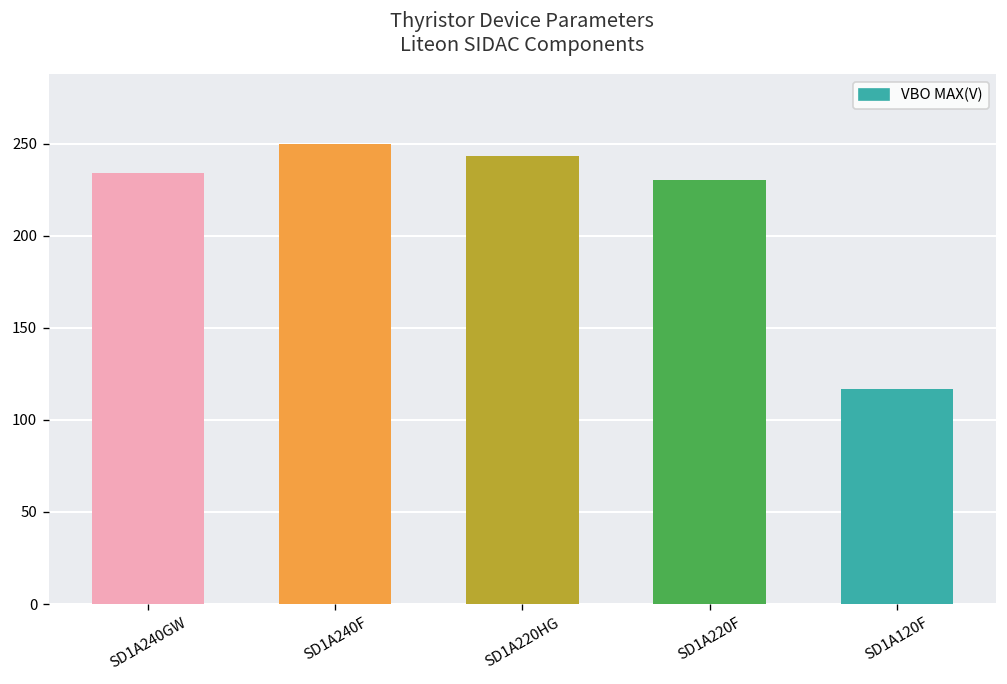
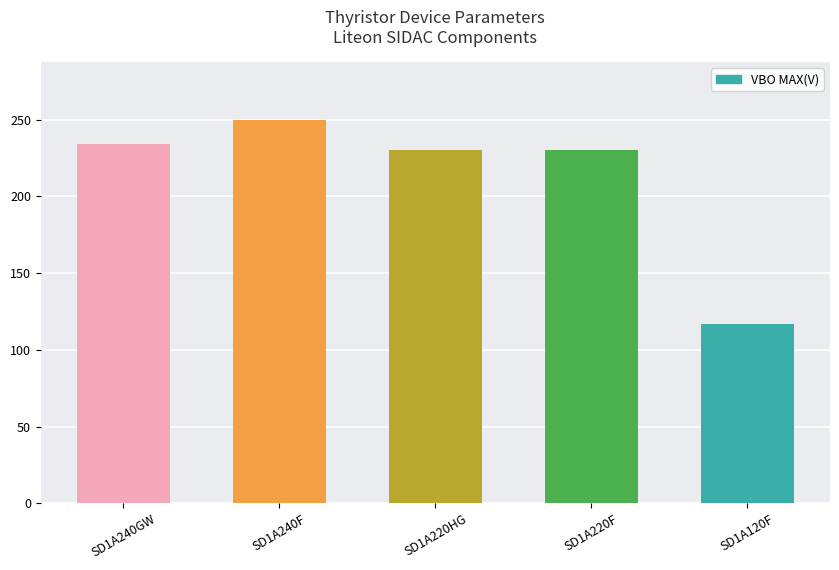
SD1A220HG: 243 -> 230
